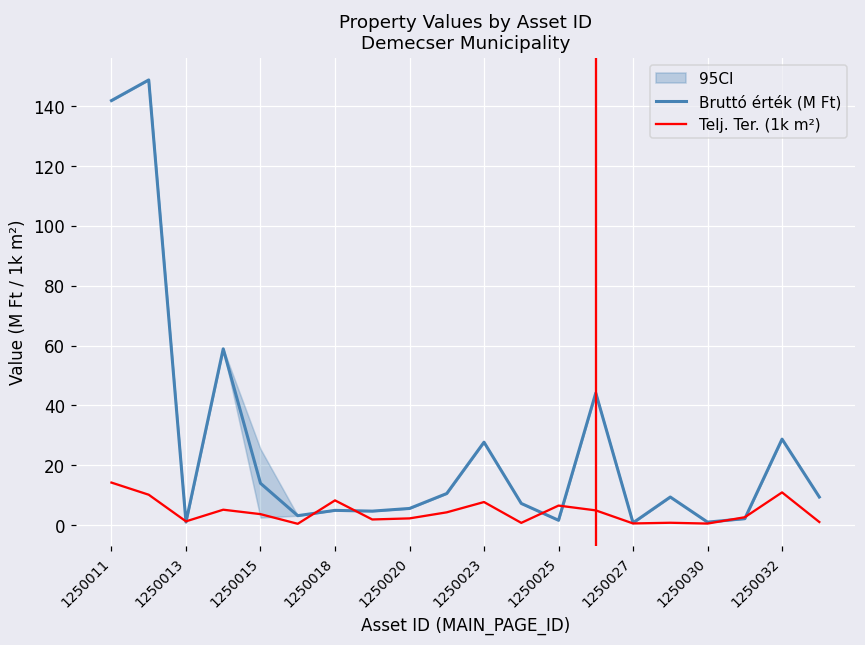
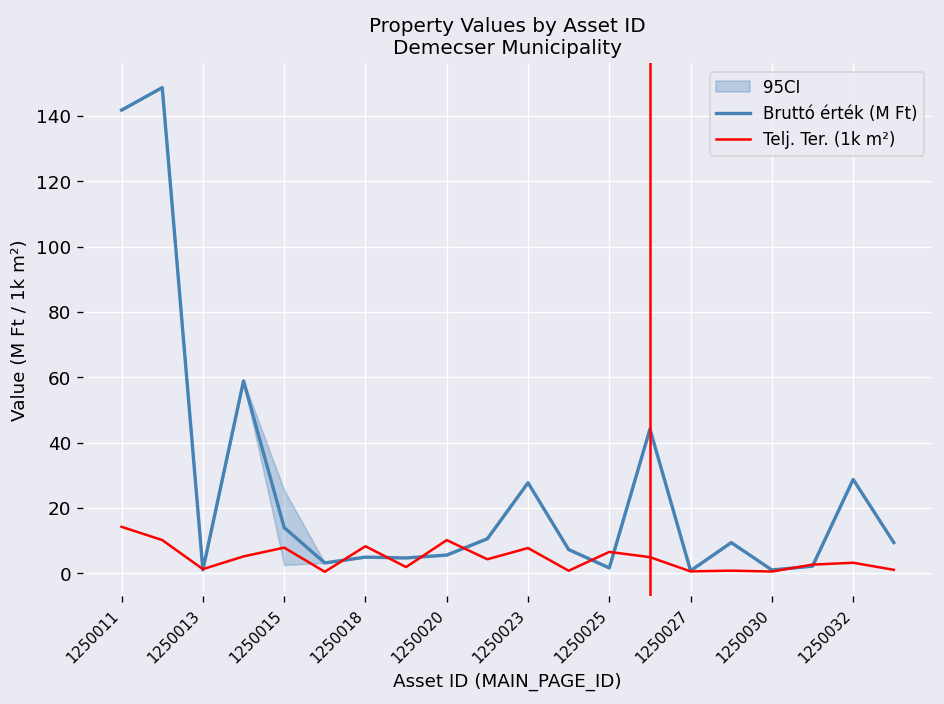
Telj. Ter. (1k m²), 1250015: 4 -> 8
Telj. Ter. (1k m²), 1250020: 2 -> 10
Telj. Ter. (1k m²), 1250032: 11 -> 3
